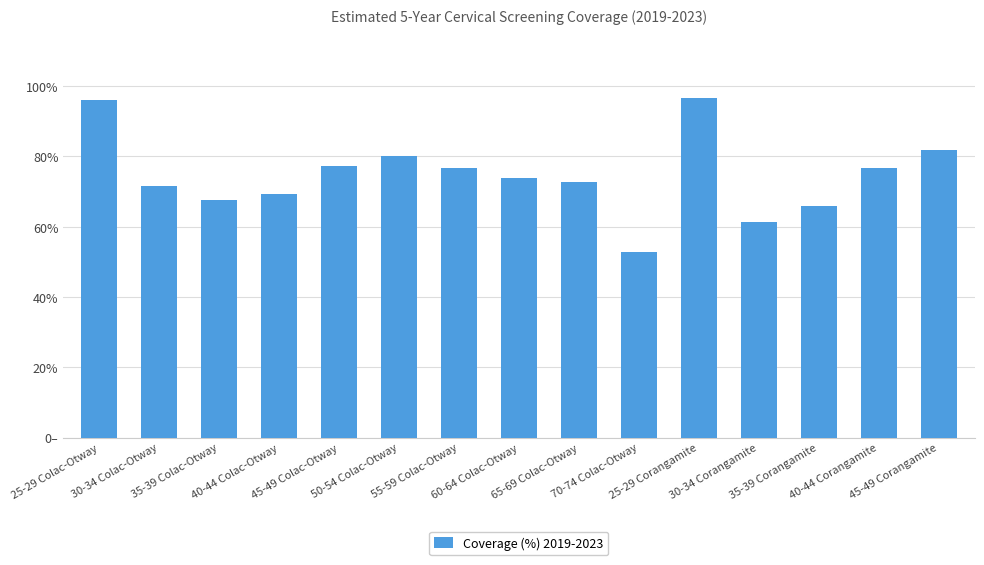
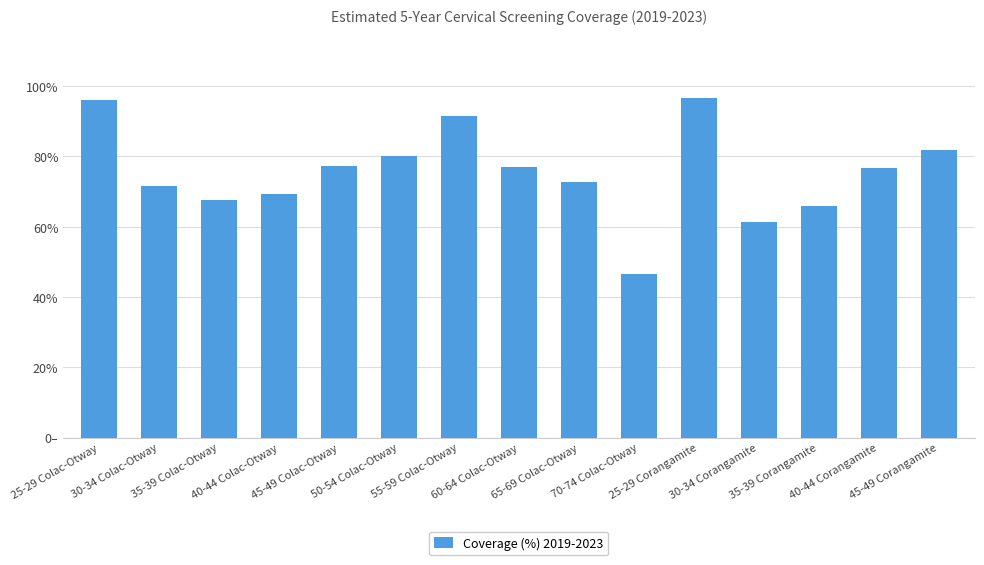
55-59 Colac-Otway: 77% -> 92%
60-64 Colac-Otway: 74% -> 77%
70-74 Colac-Otway: 53% -> 46%
